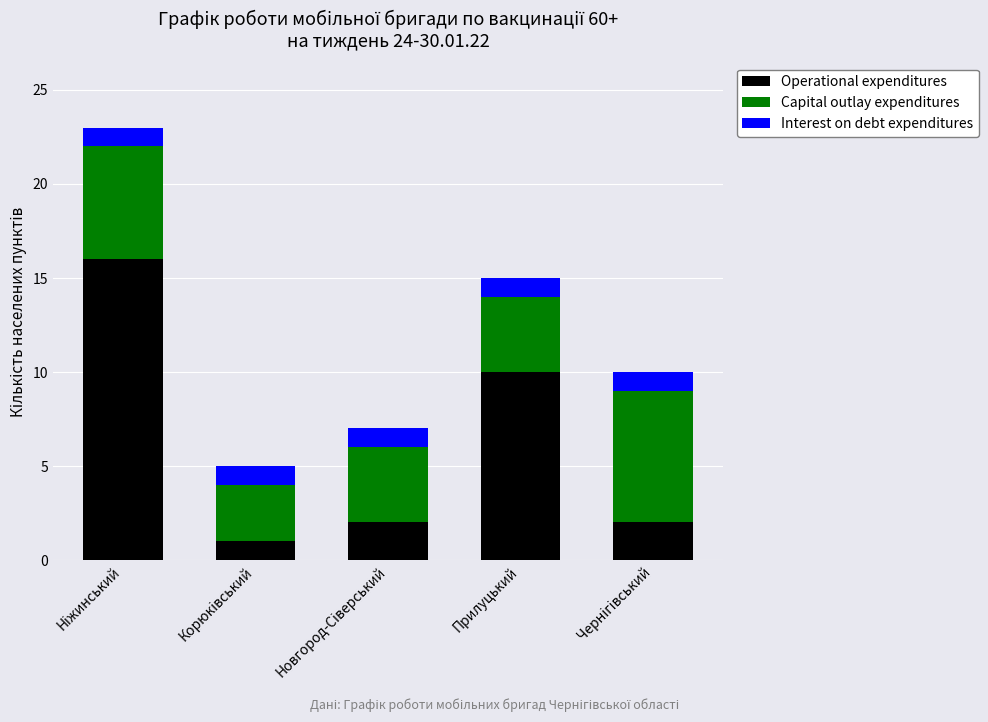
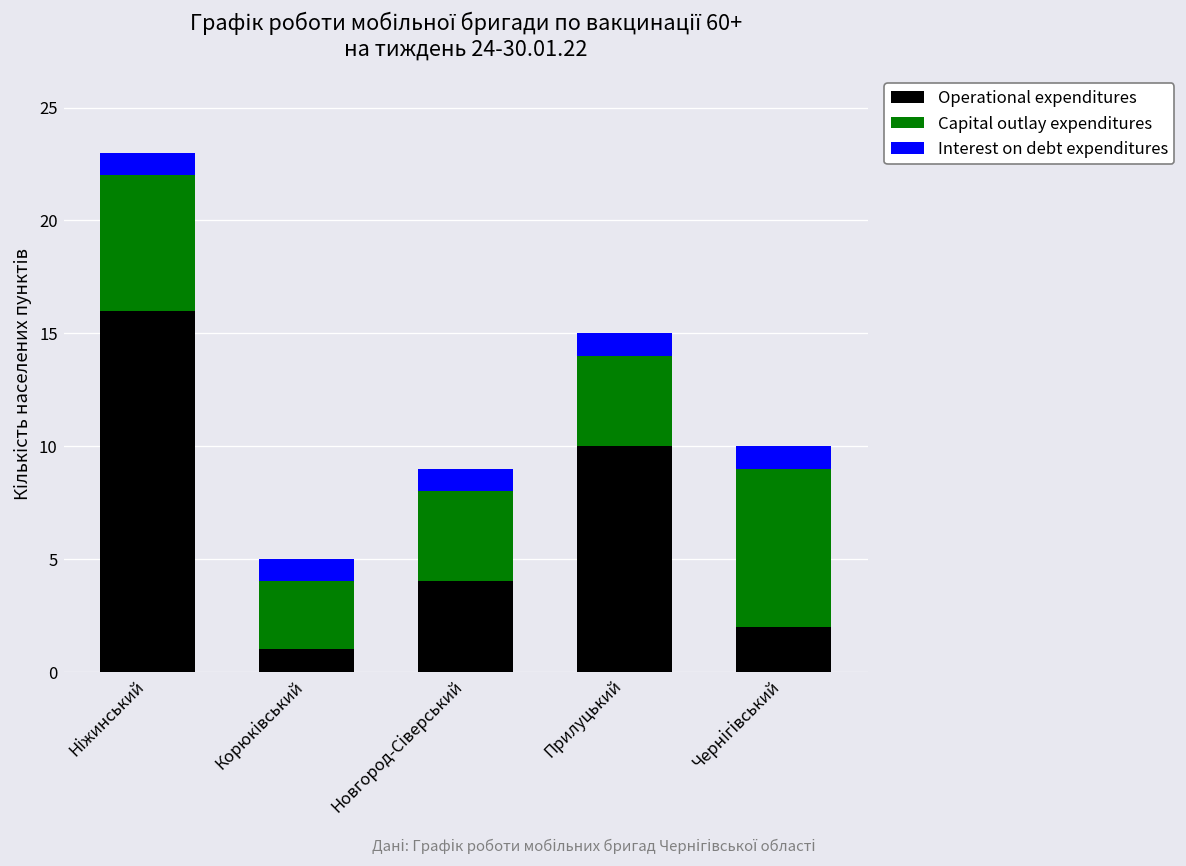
Operational expenditures, Новгород-Сіверський: 2 -> 4
